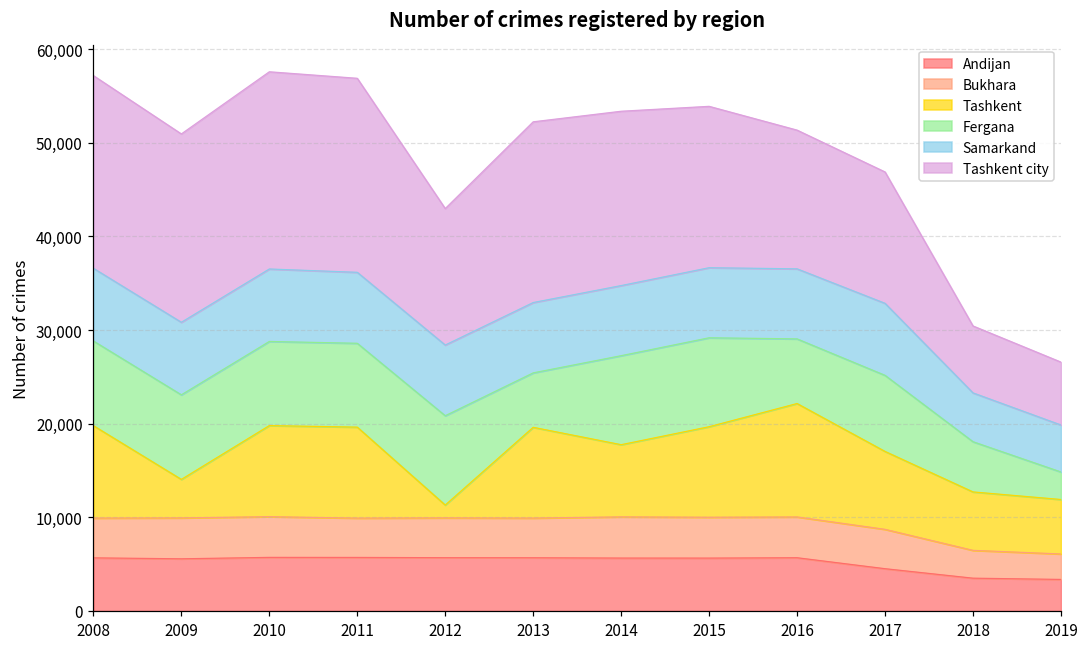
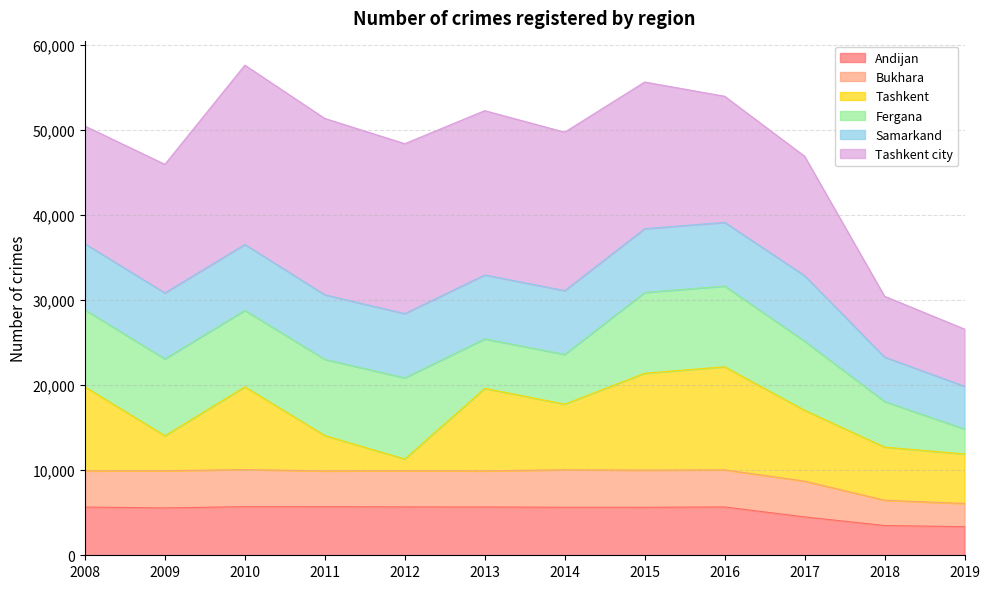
Tashkent city, 2008: 21,000 -> 14,000
Tashkent city, 2009: 20,000 -> 15,000
Tashkent, 2011: 10,000 -> 4,000
Tashkent city, 2012: 15,000 -> 20,000
Fergana, 2014: 10,000 -> 6,000
Tashkent, 2015: 10,000 -> 11,000
Fergana, 2016: 7,000 -> 9,000
